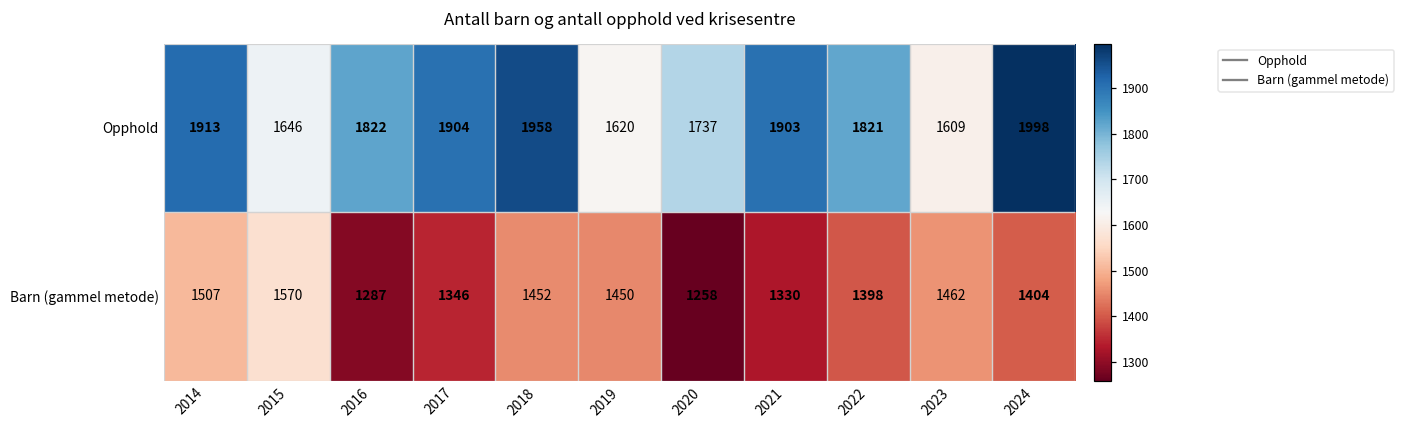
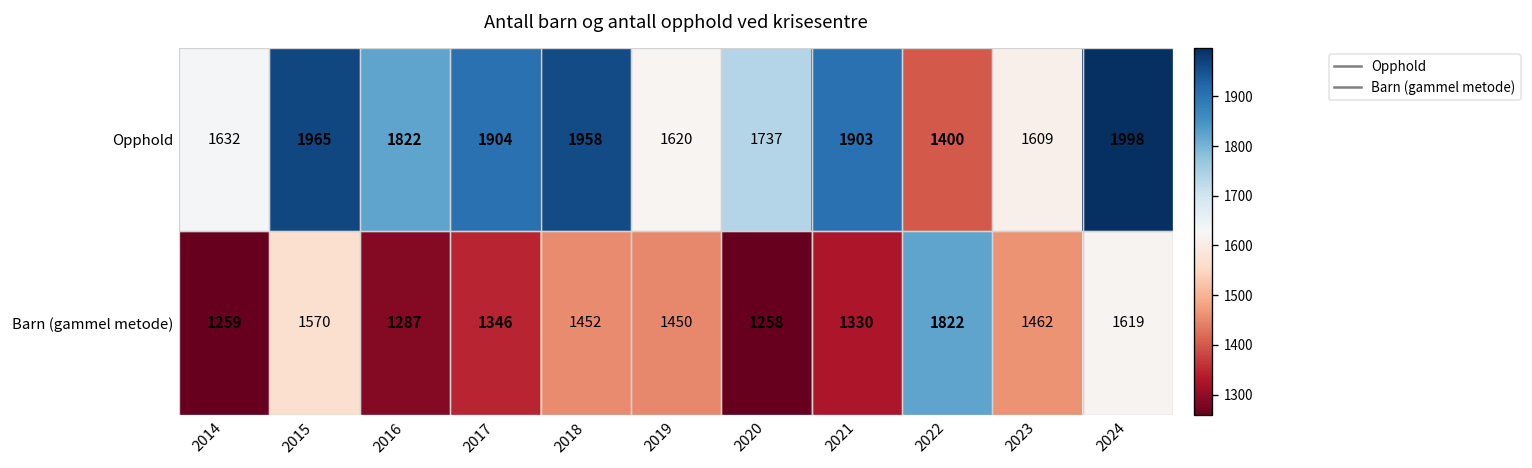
Opphold, 2014: 1913 -> 1632
Opphold, 2015: 1646 -> 1965
Opphold, 2022: 1821 -> 1400
Barn (gammel metode), 2014: 1507 -> 1259
Barn (gammel metode), 2022: 1398 -> 1822
Barn (gammel metode), 2024: 1404 -> 1619
